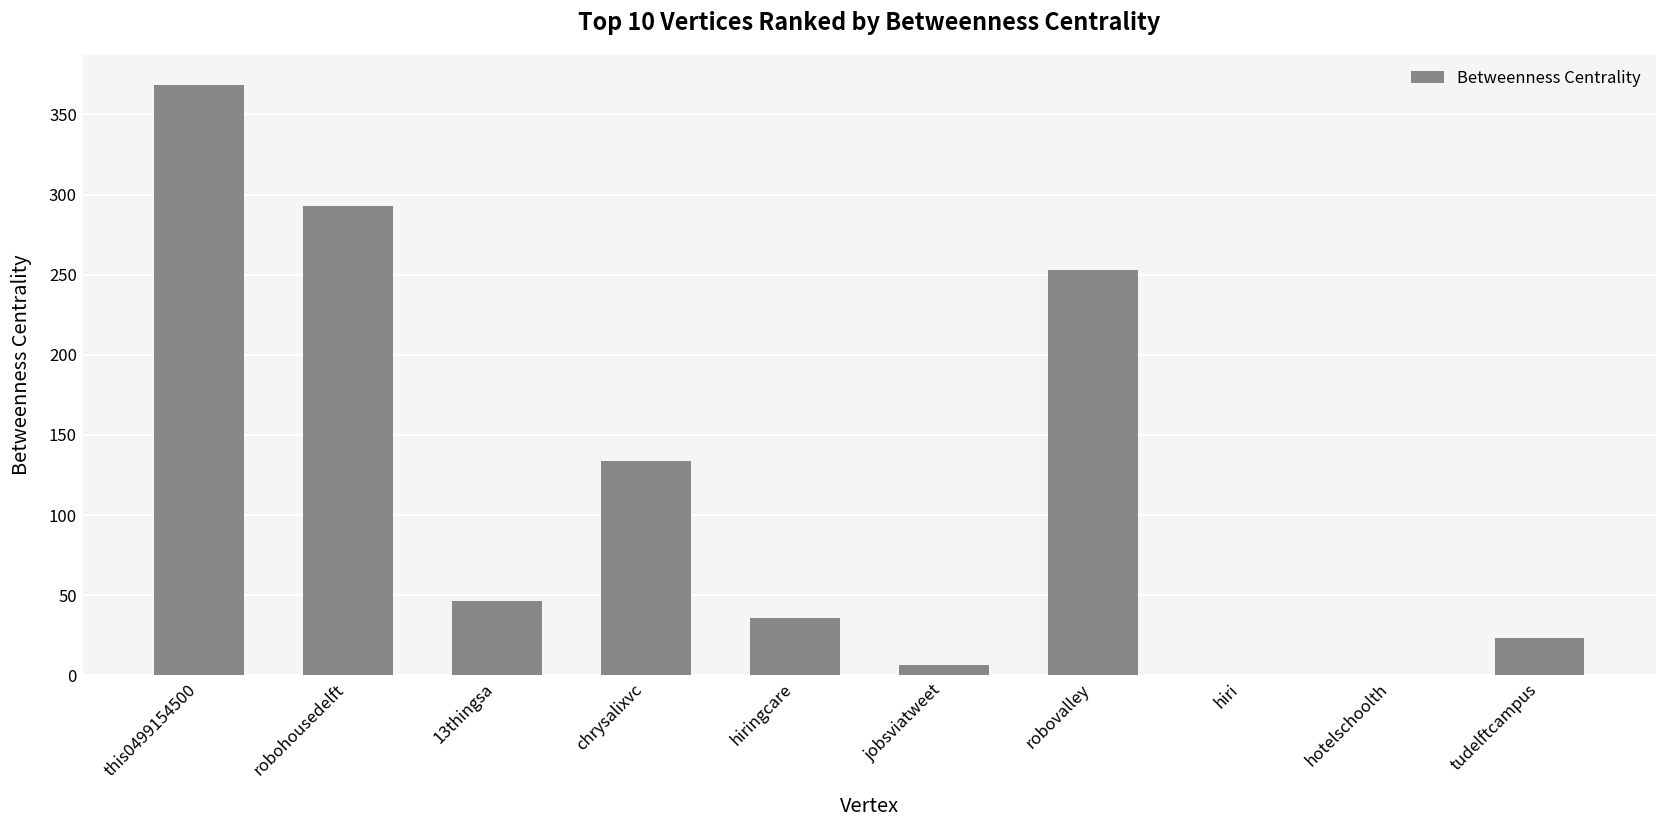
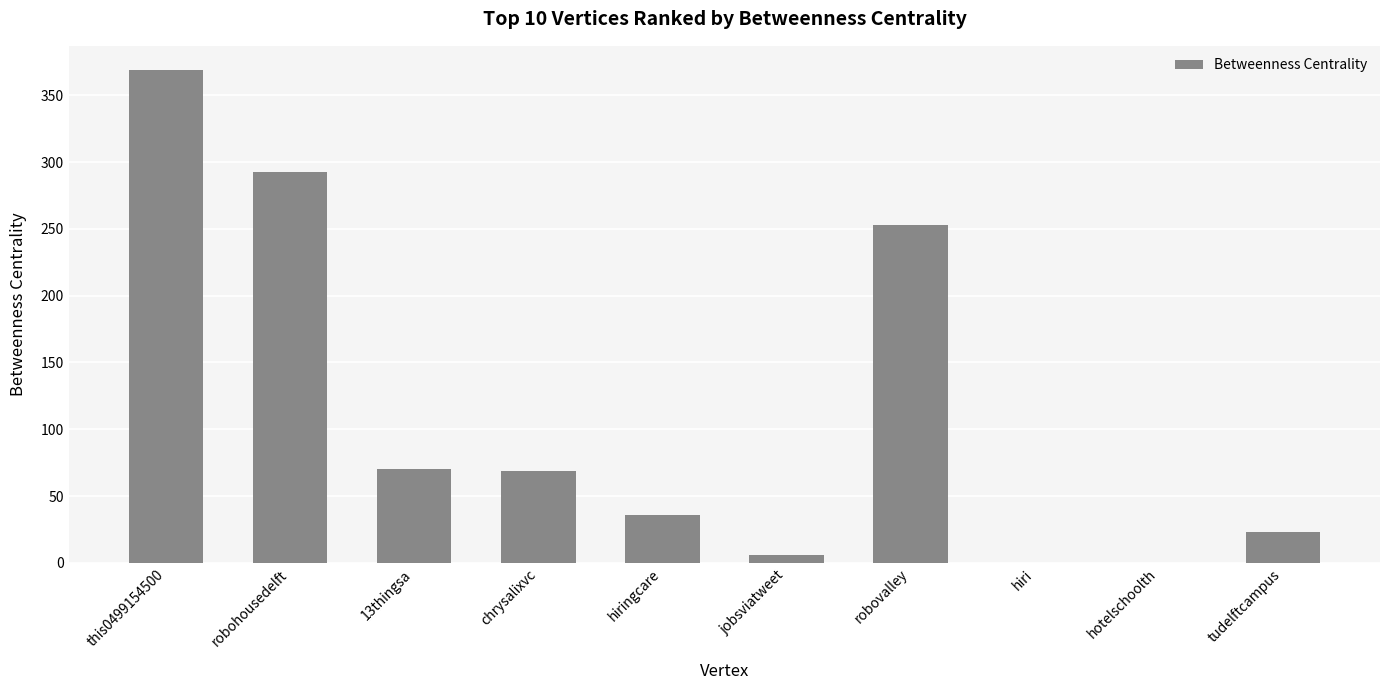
13thingsa: 47 -> 70
chrysalixvc: 134 -> 69
